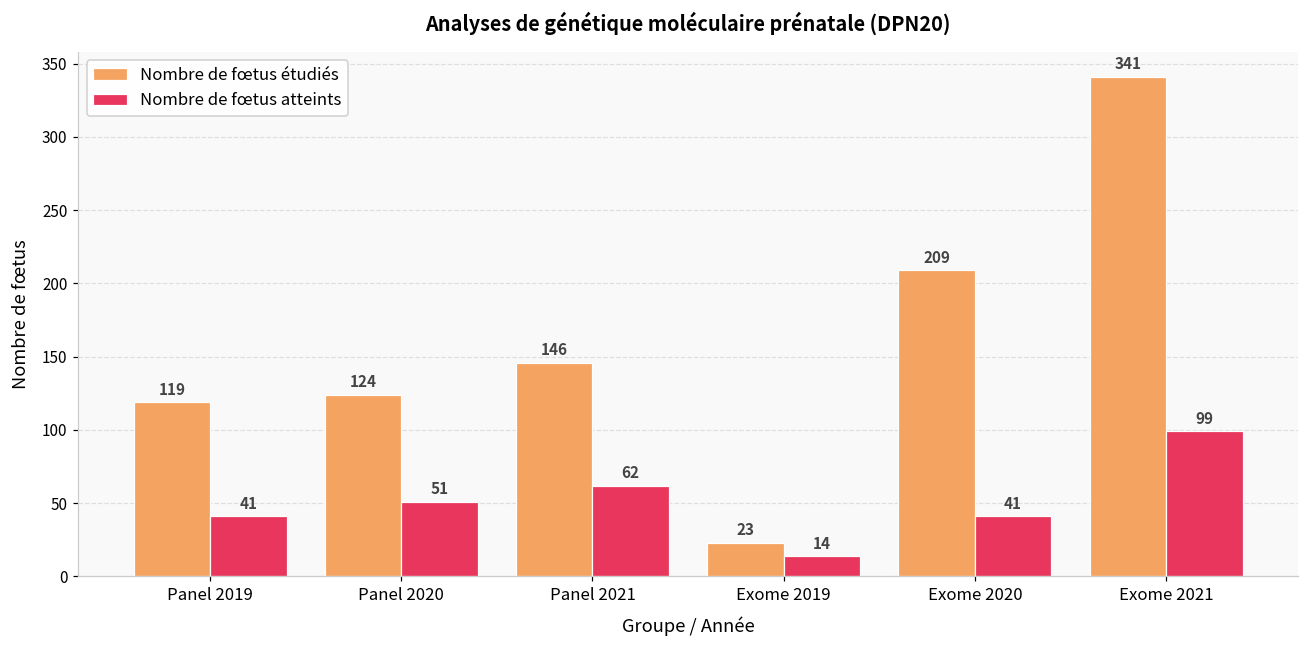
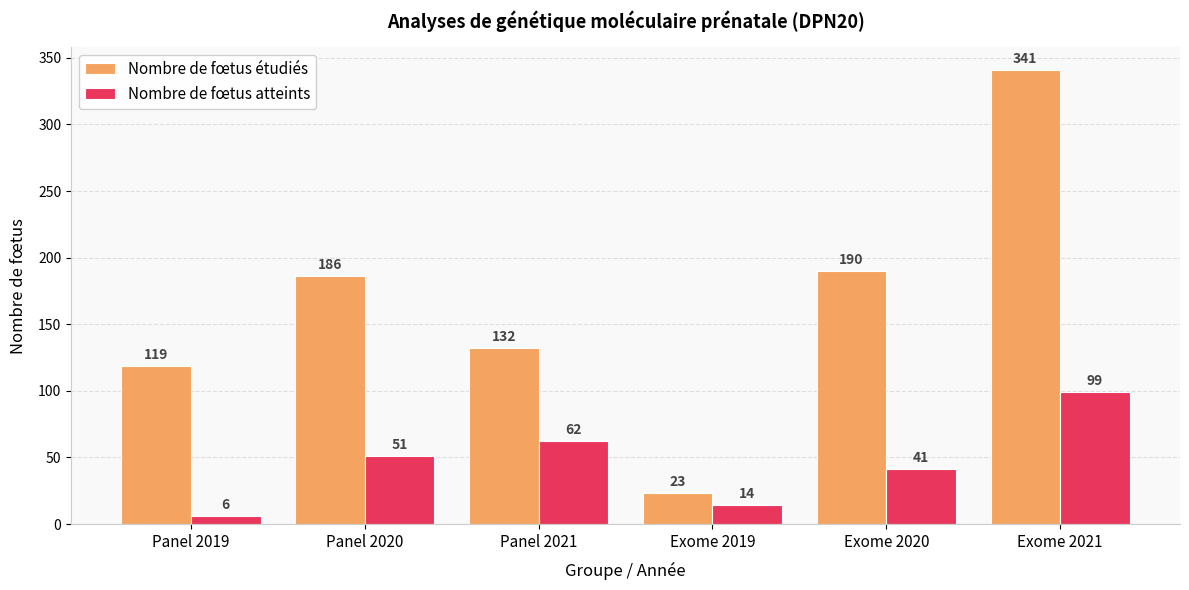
Nombre de fœtus atteints, Panel 2019: 41 -> 6
Nombre de fœtus étudiés, Panel 2020: 124 -> 186
Nombre de fœtus étudiés, Panel 2021: 146 -> 132
Nombre de fœtus étudiés, Exome 2020: 209 -> 190
